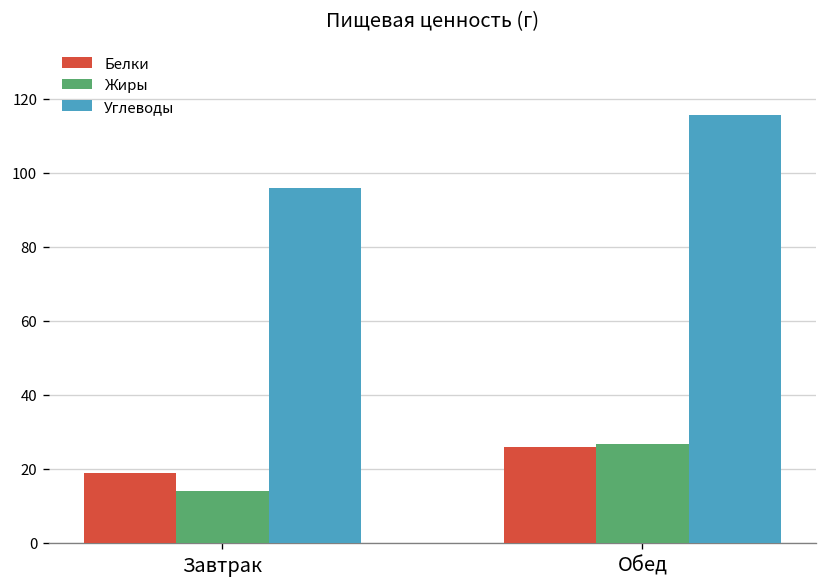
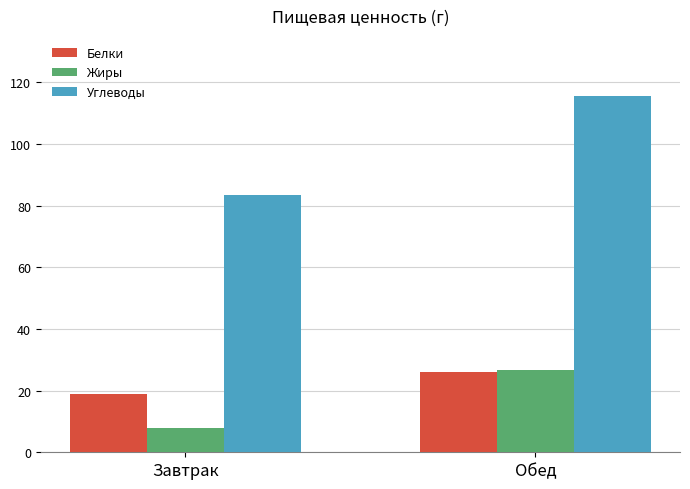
Жиры, Завтрак: 14 -> 8
Углеводы, Завтрак: 96 -> 83
